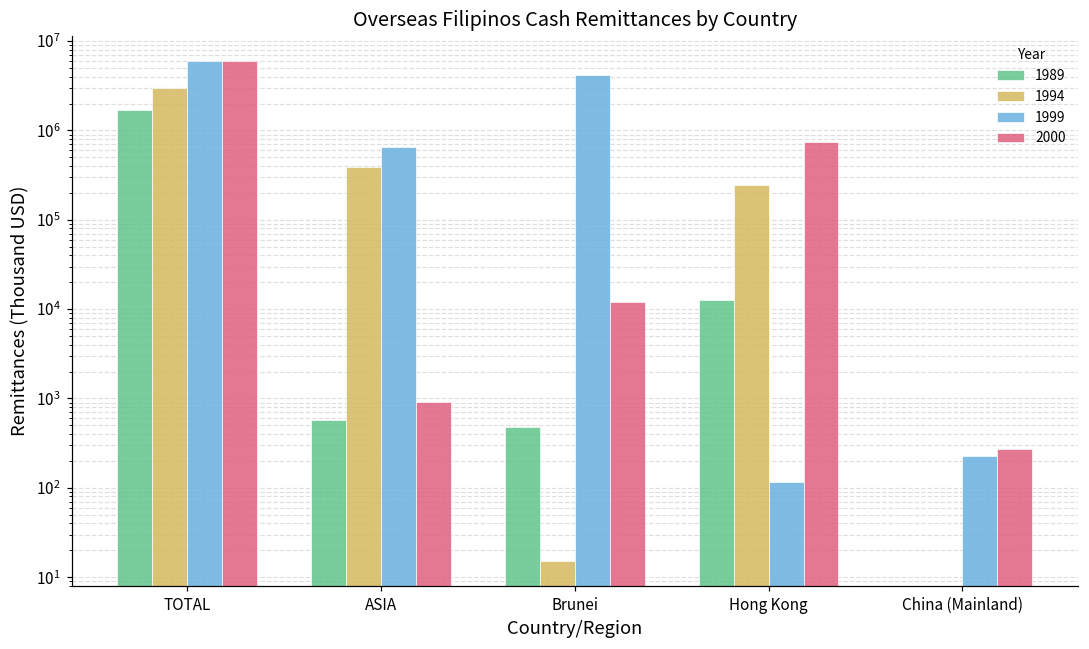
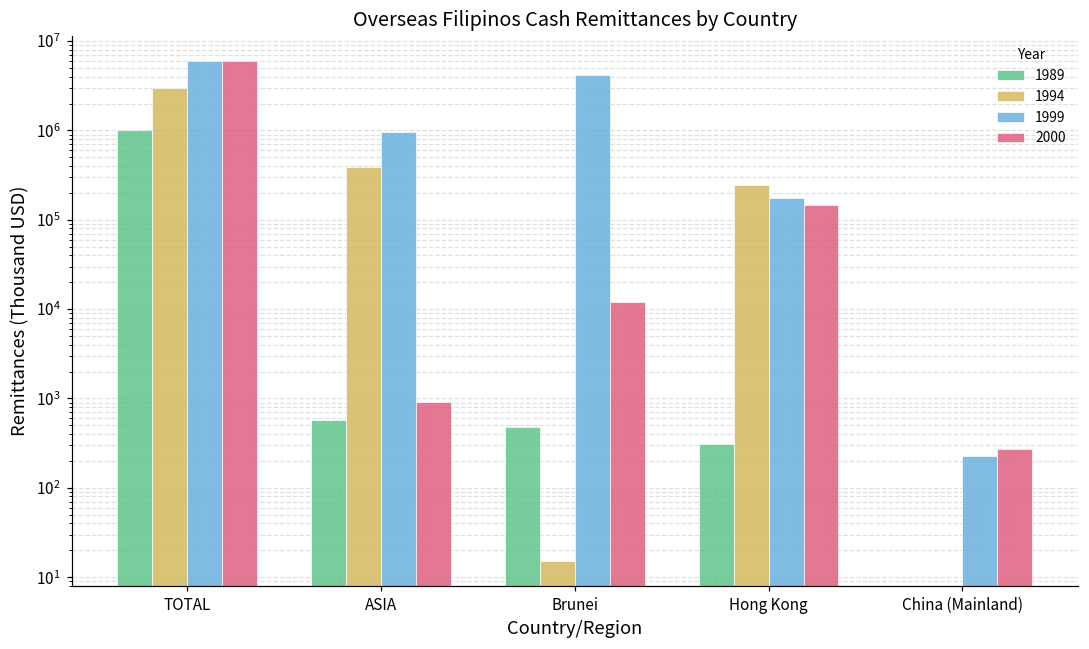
1989, TOTAL: 1700000 -> 1000000
1999, ASIA: 600000 -> 1000000
1989, Hong Kong: 13000 -> 310
1999, Hong Kong: 120 -> 180000
2000, Hong Kong: 700000 -> 150000
